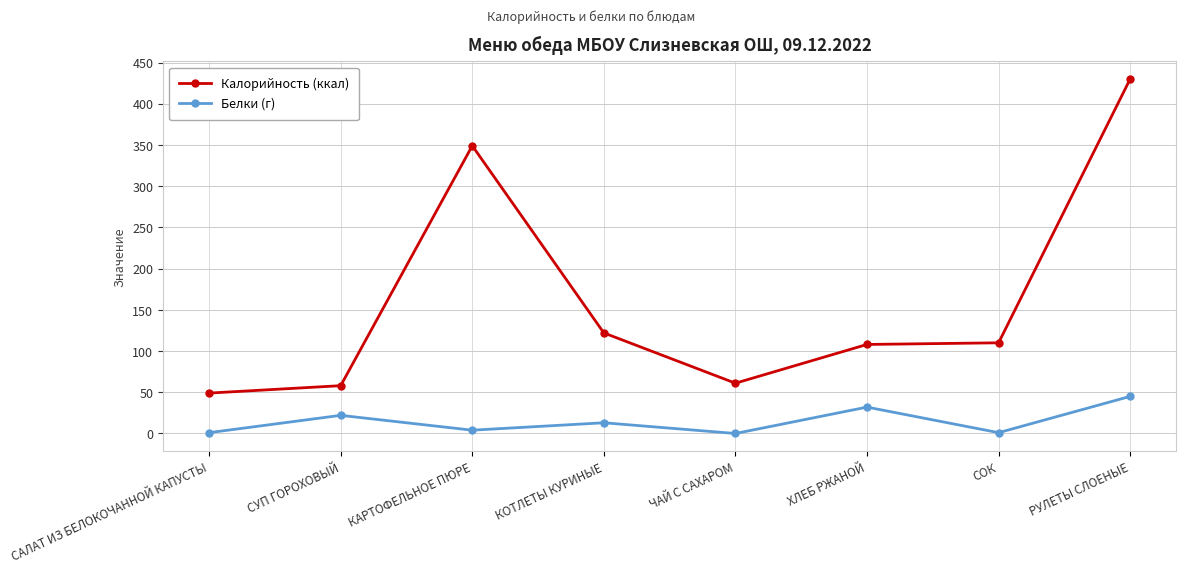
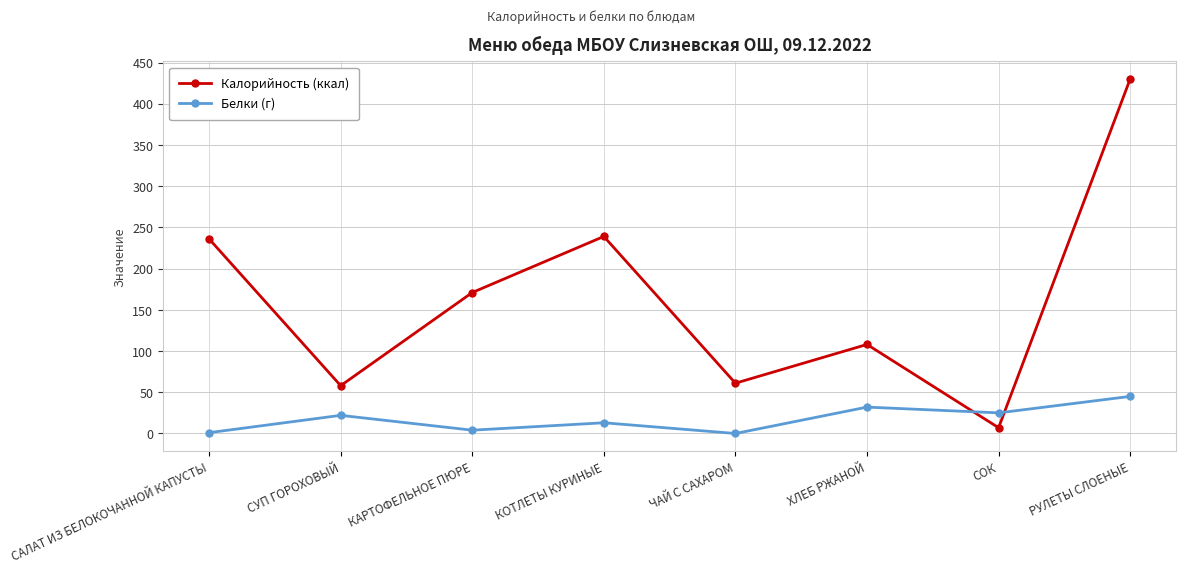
Калорийность (ккал), САЛАТ ИЗ БЕЛОКОЧАННОЙ КАПУСТЫ: 50 -> 240
Калорийность (ккал), КАРТОФЕЛЬНОЕ ПЮРЕ: 350 -> 170
Калорийность (ккал), КОТЛЕТЫ КУРИНЫЕ: 120 -> 240
Калорийность (ккал), СОК: 110 -> 10
Белки (г), СОК: 0 -> 30
